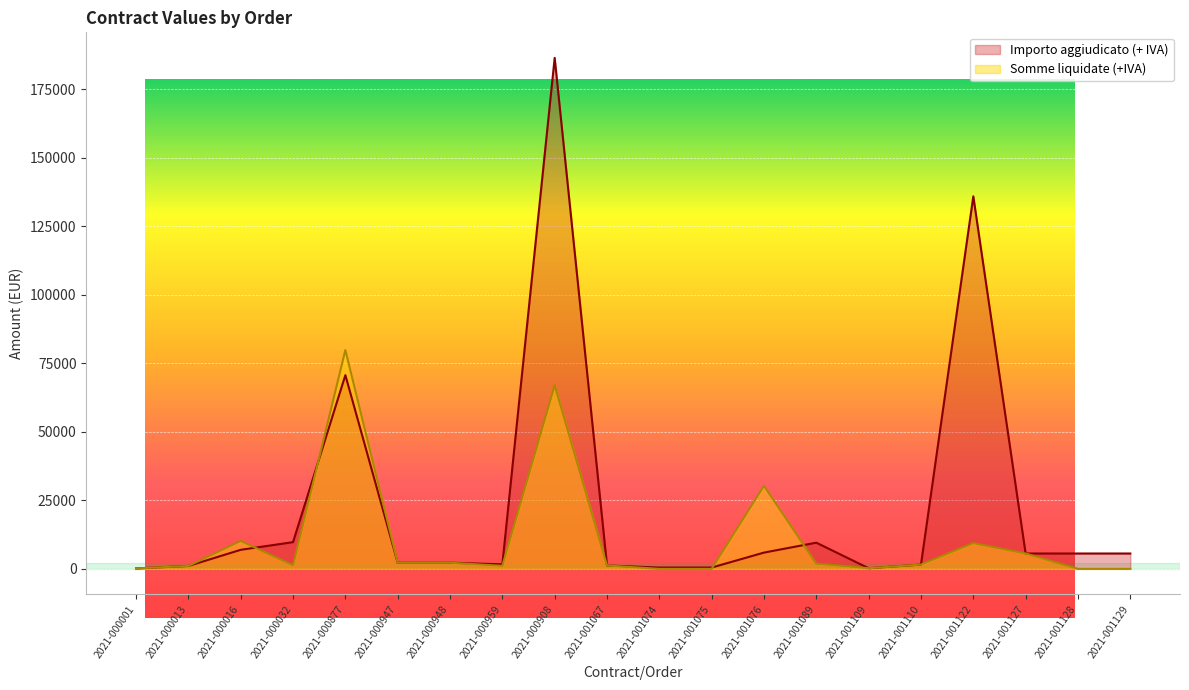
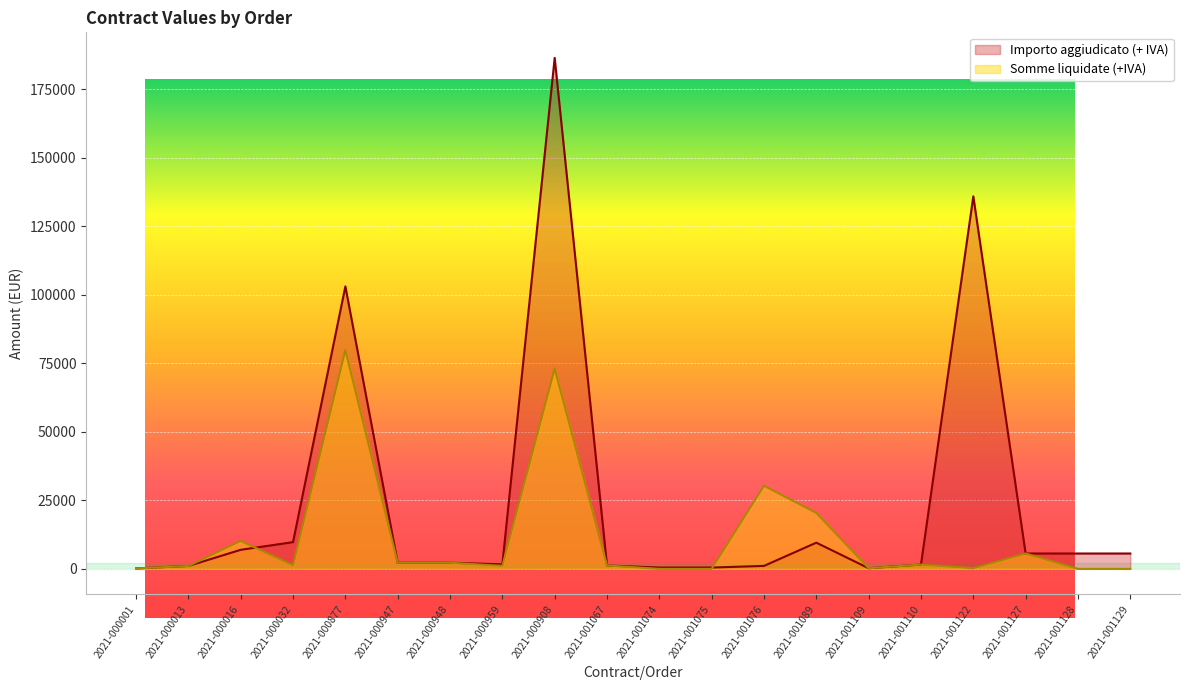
Contract Values by Order, Importo aggiudicato (+ IVA), 2021-000877: 71000 -> 103000
Contract Values by Order, Somme liquidate (+IVA), 2021-000908: 67000 -> 73000
Contract Values by Order, Importo aggiudicato (+ IVA), 2021-001076: 6000 -> 1000
Contract Values by Order, Somme liquidate (+IVA), 2021-001089: 2000 -> 20000
Contract Values by Order, Somme liquidate (+IVA), 2021-001122: 9000 -> 0
